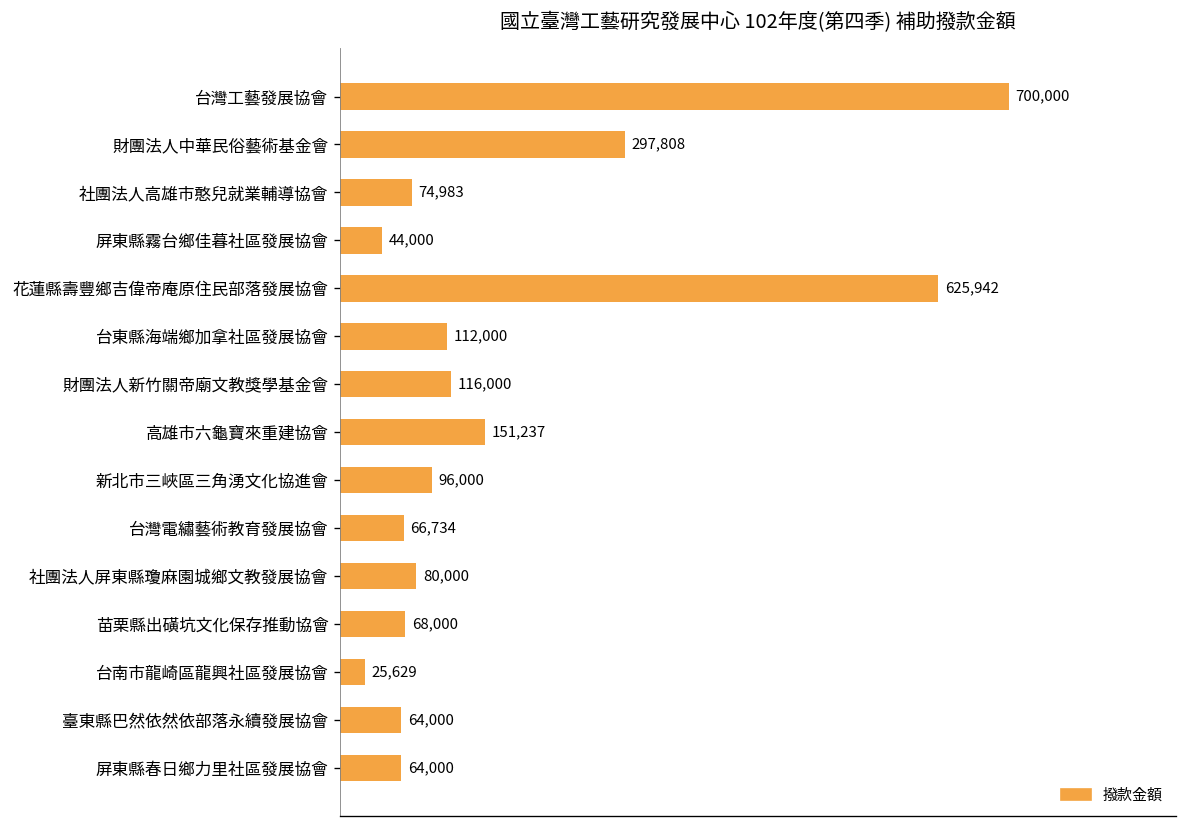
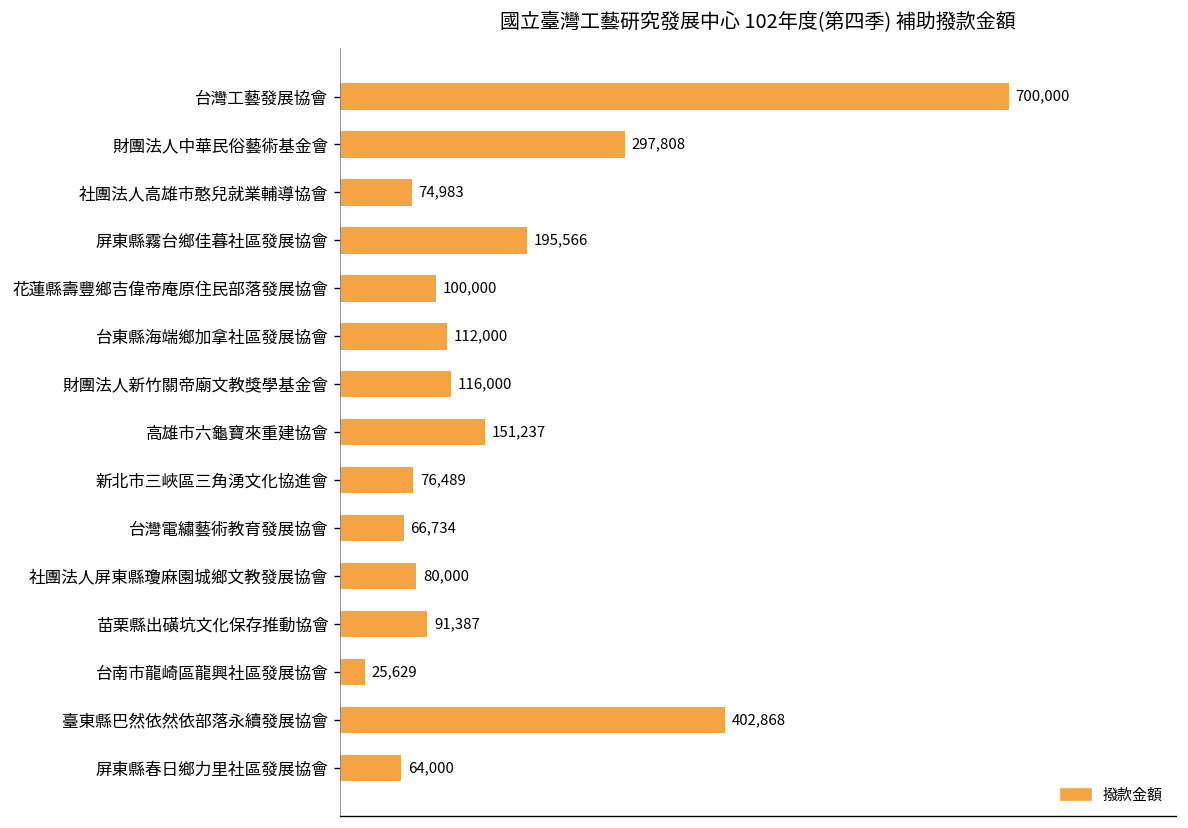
屏東縣霧台鄉佳暮社區發展協會: 44,000 -> 195,566
花蓮縣壽豐鄉吉偉帝庵原住民部落發展協會: 625,942 -> 100,000
新北市三峽區三角湧文化協進會: 96,000 -> 76,489
苗栗縣出磺坑文化保存推動協會: 68,000 -> 91,387
臺東縣巴然依然依部落永續發展協會: 64,000 -> 402,868
